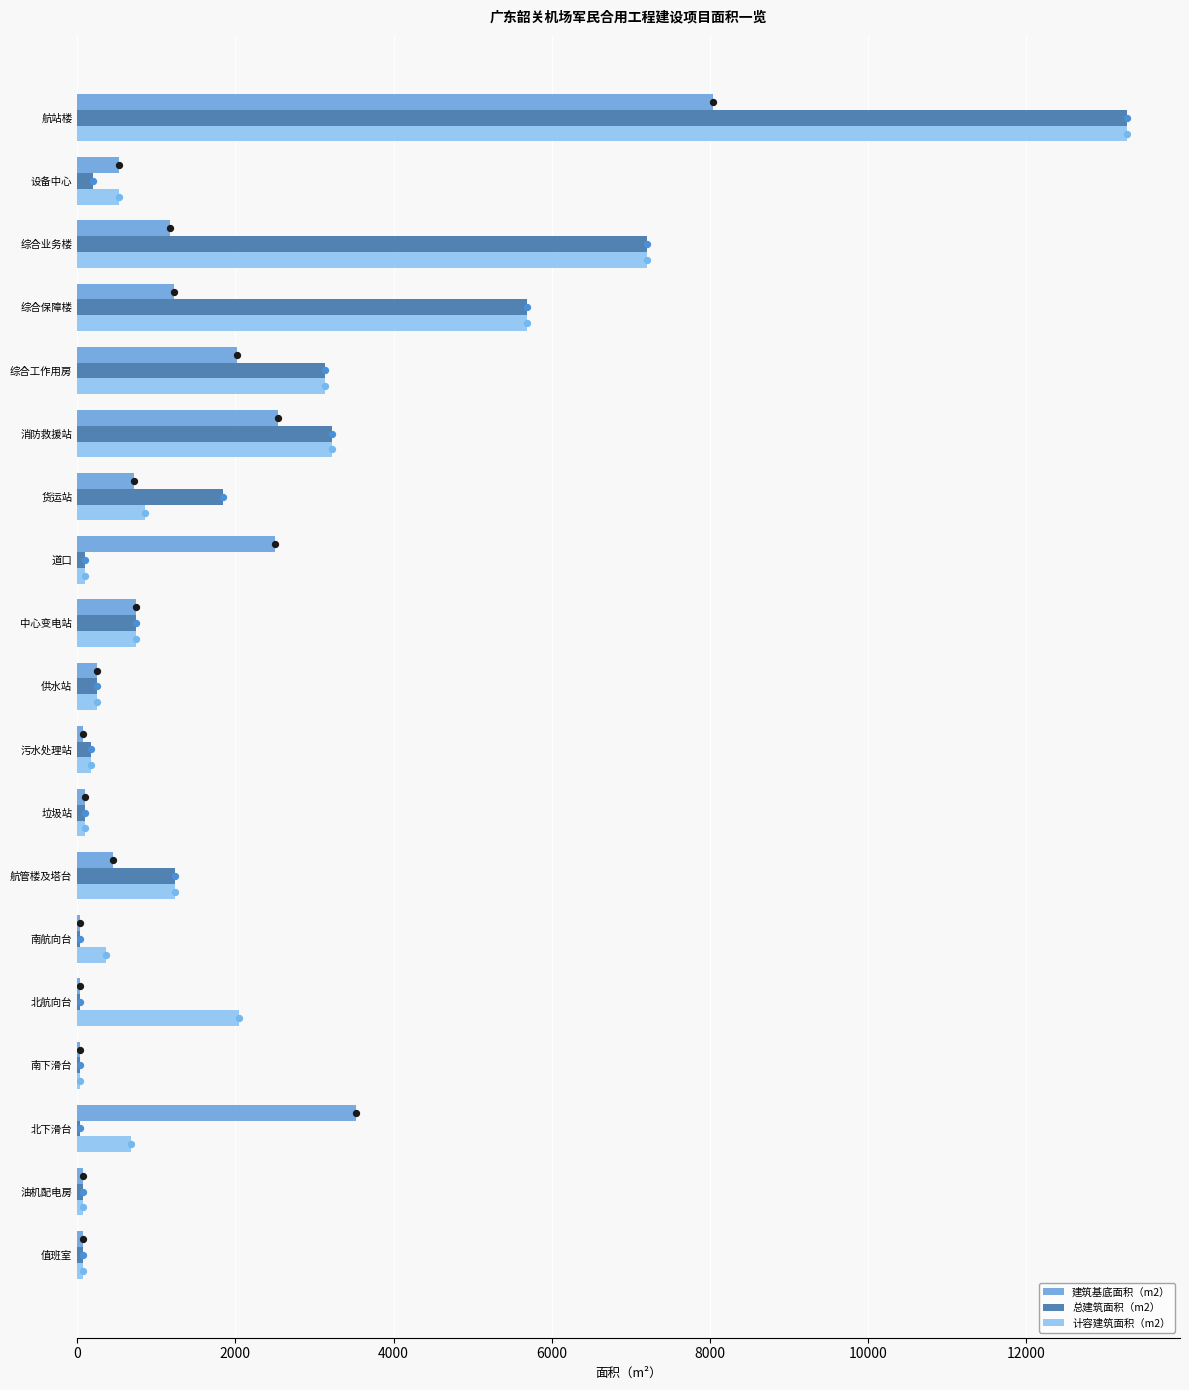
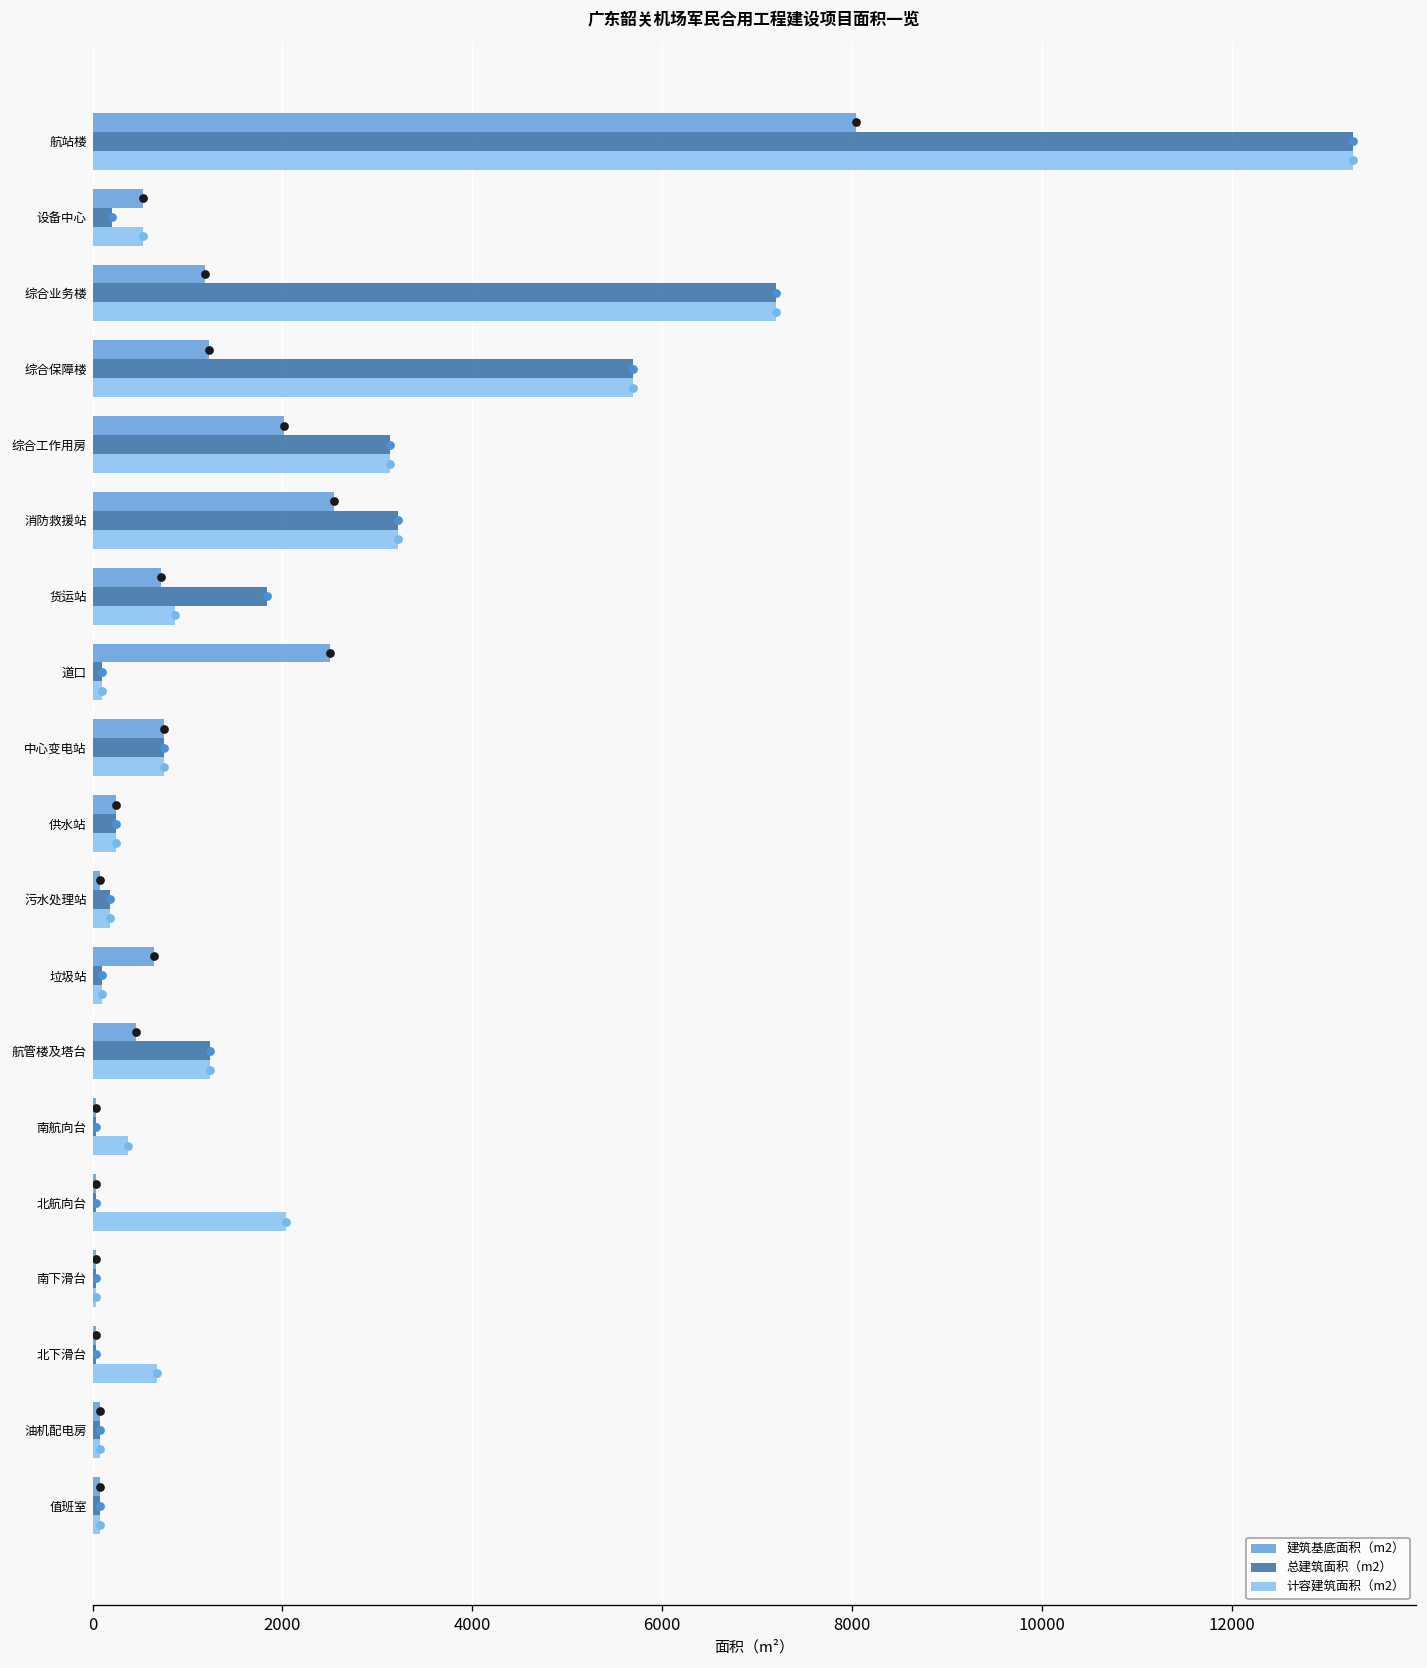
建筑基底面积（m2）, 垃圾站: 100 -> 600
建筑基底面积（m2）, 北下滑台: 3500 -> 0
